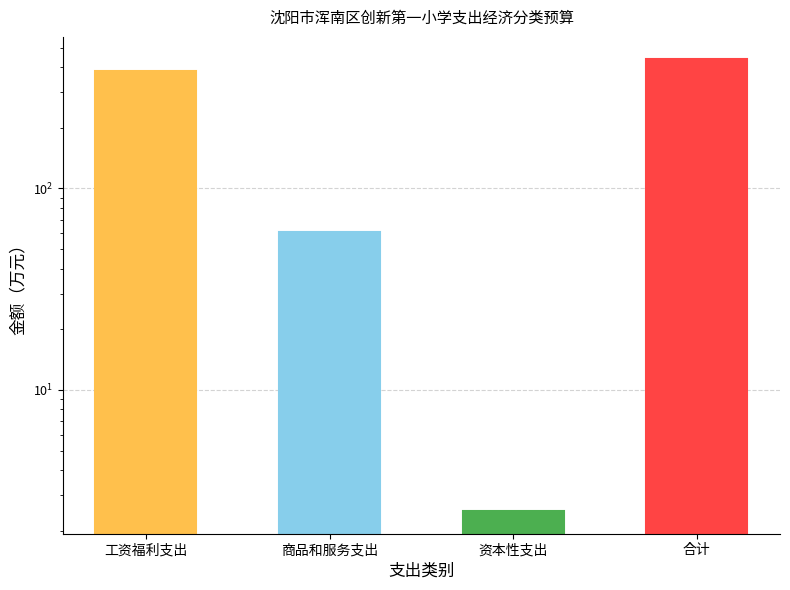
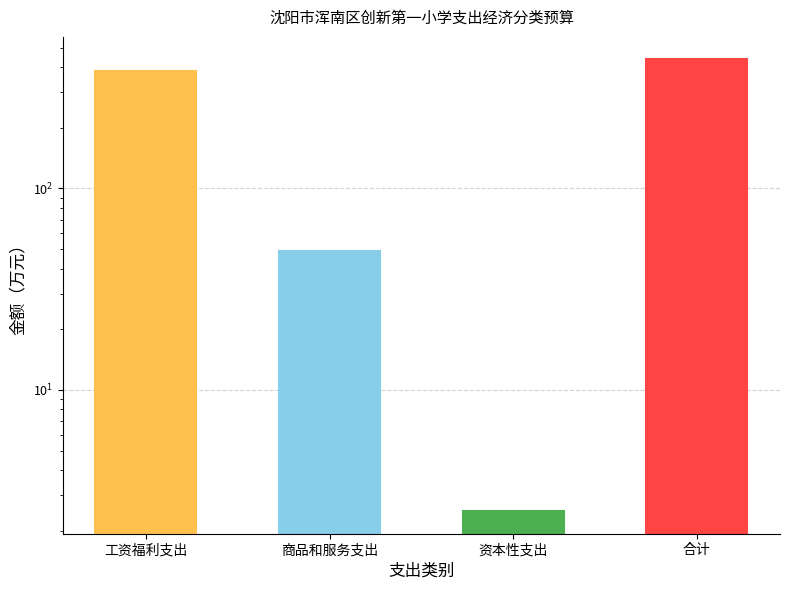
商品和服务支出: 61 -> 49
